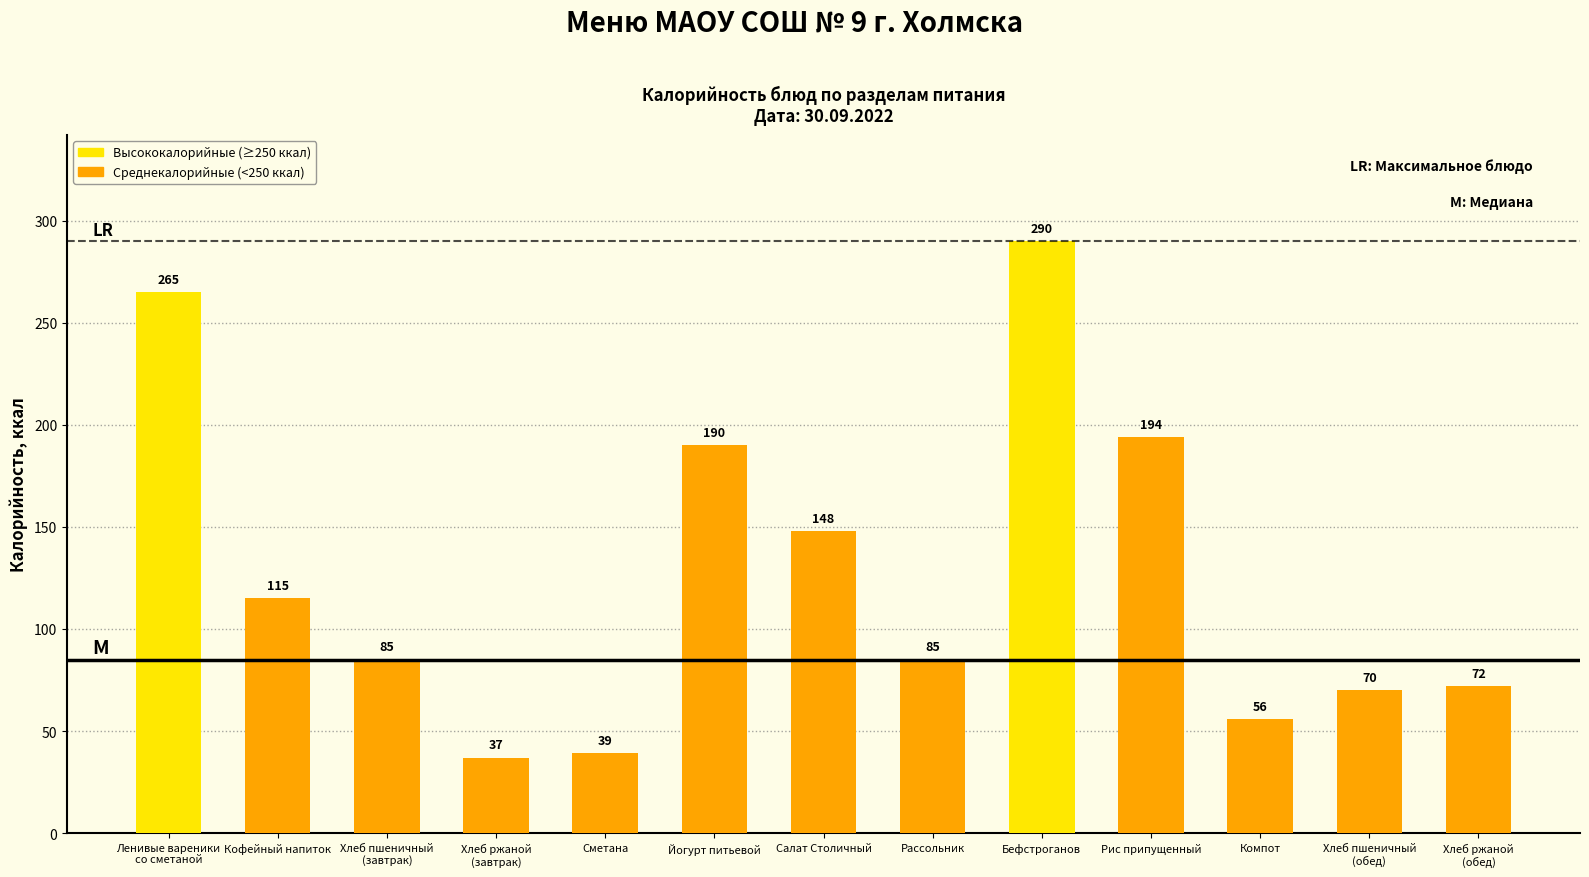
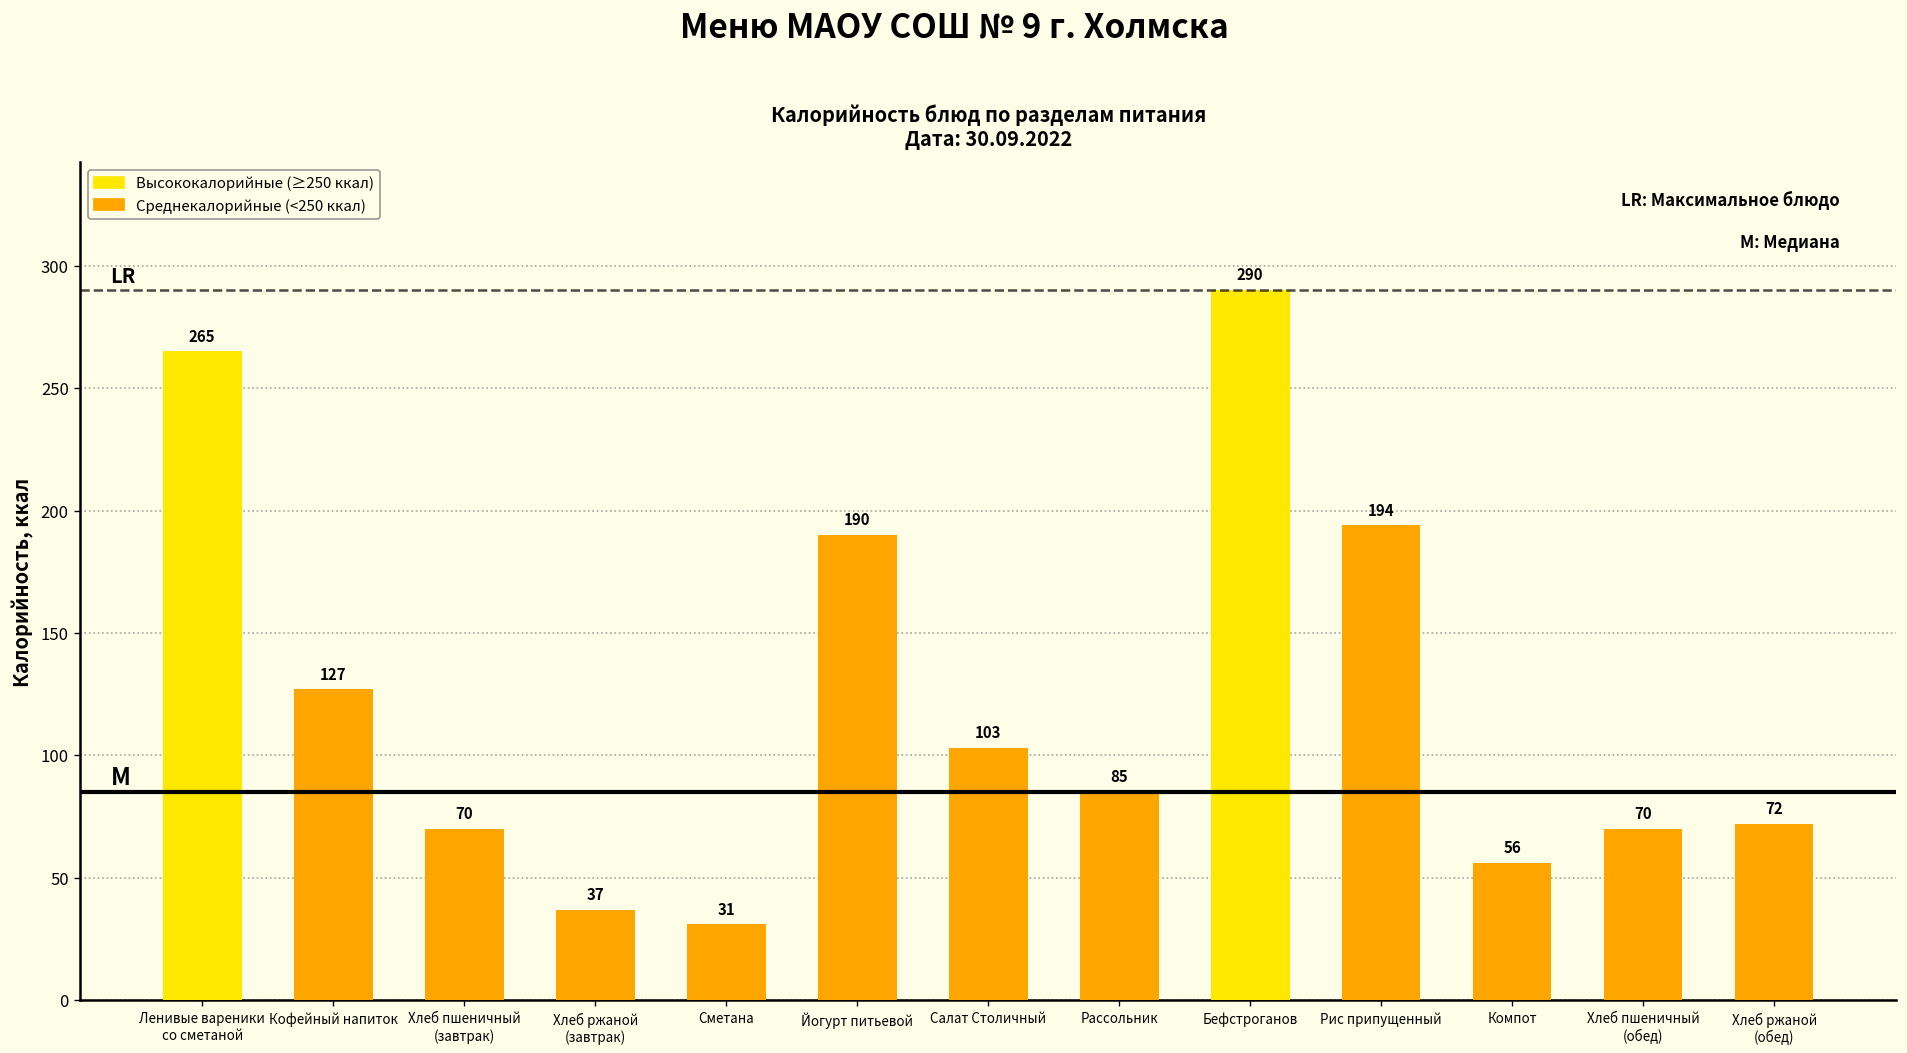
Кофейный напиток: 115 -> 127
Хлеб пшеничный (завтрак): 85 -> 70
Сметана: 39 -> 31
Салат Столичный: 148 -> 103
